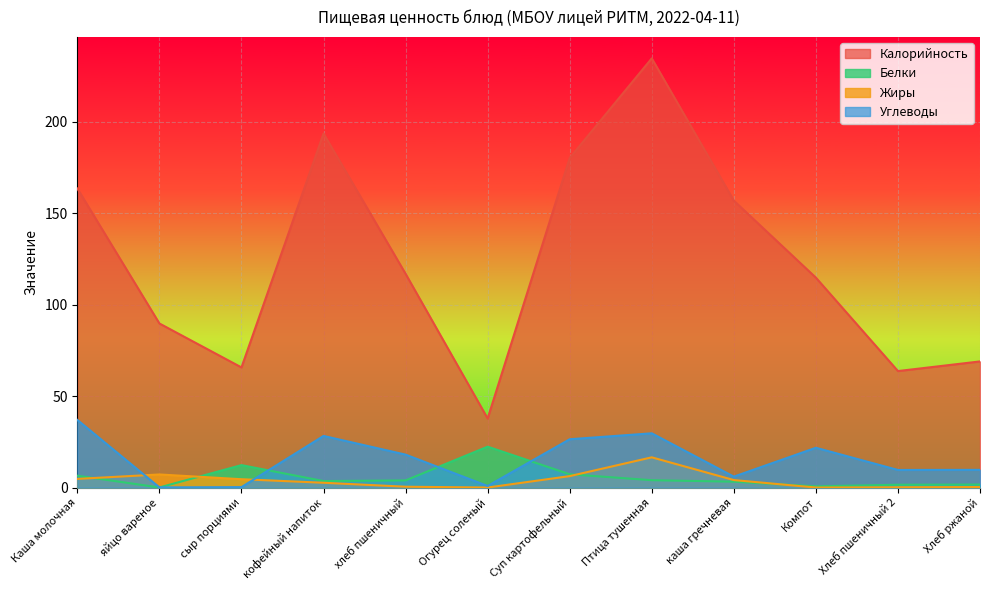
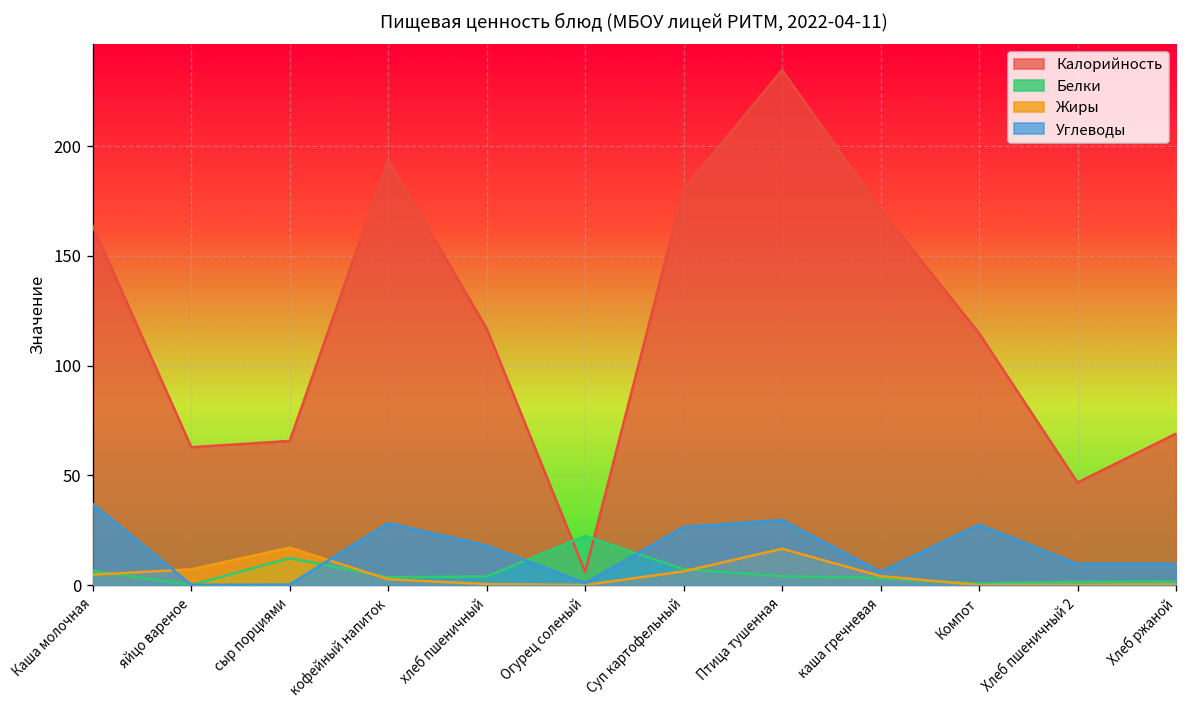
Калорийность, яйцо вареное: 90 -> 63
Жиры, сыр порциями: 5 -> 17
Калорийность, Огурец соленый: 38 -> 6
Калорийность, каша гречневая: 157 -> 171
Углеводы, Компот: 22 -> 28
Калорийность, Хлеб пшеничный 2: 64 -> 47
